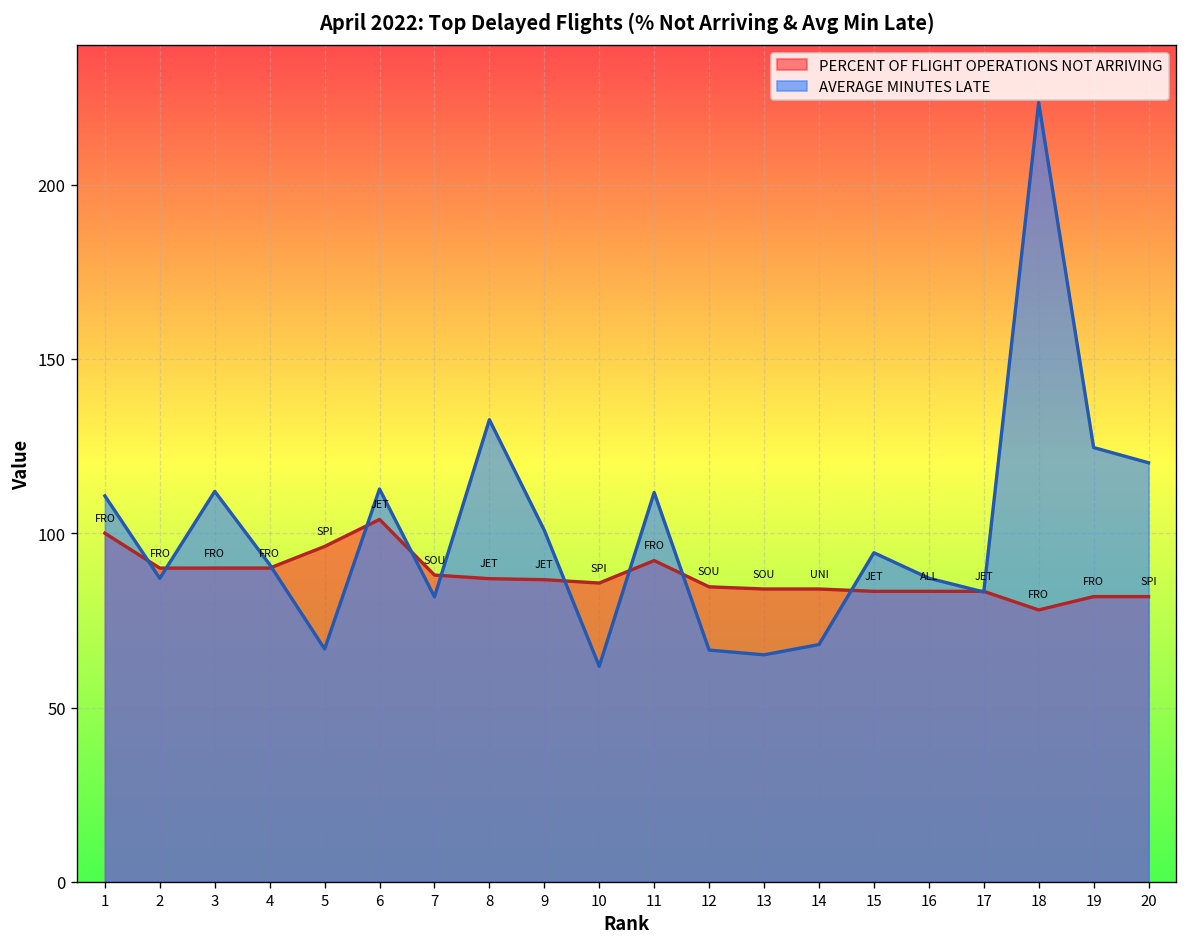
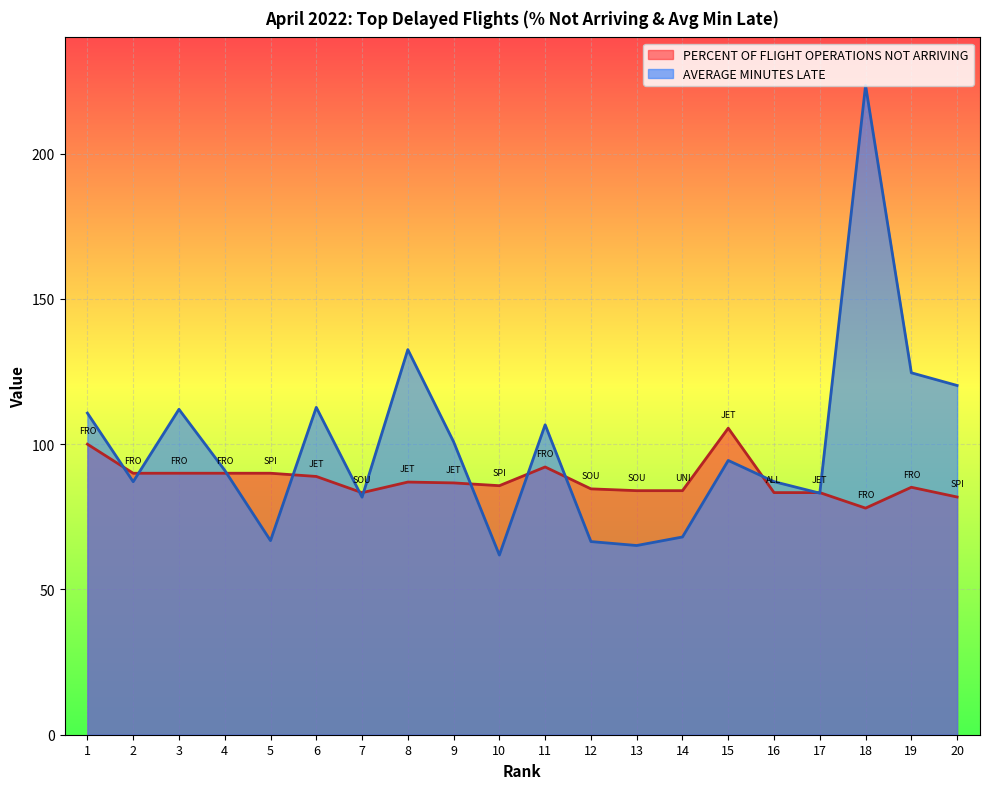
PERCENT OF FLIGHT OPERATIONS NOT ARRIVING, 5: 96 -> 90
PERCENT OF FLIGHT OPERATIONS NOT ARRIVING, 6: 104 -> 89
PERCENT OF FLIGHT OPERATIONS NOT ARRIVING, 7: 88 -> 83
AVERAGE MINUTES LATE, 11: 112 -> 107
PERCENT OF FLIGHT OPERATIONS NOT ARRIVING, 15: 83 -> 106
PERCENT OF FLIGHT OPERATIONS NOT ARRIVING, 19: 82 -> 85
